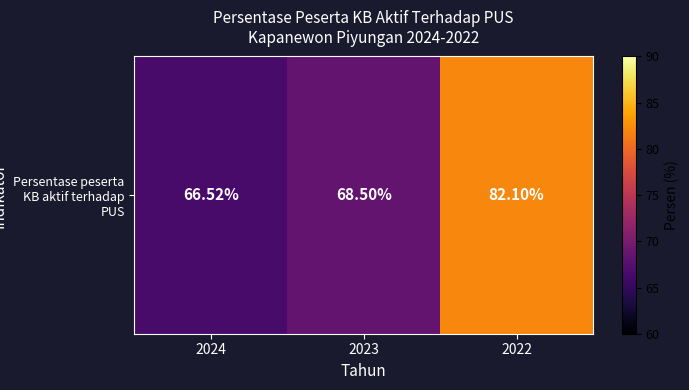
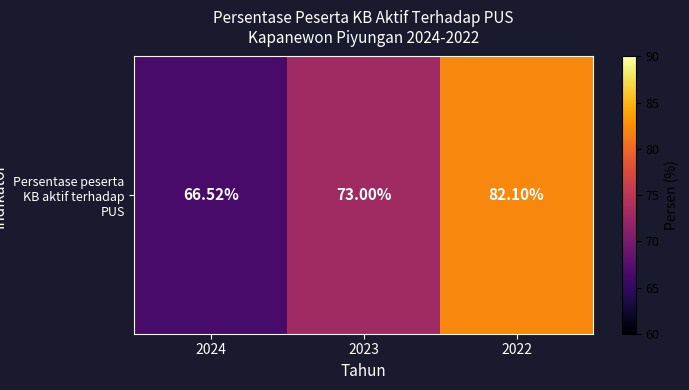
Persentase peserta KB aktif terhadap PUS, 2023: 68.50% -> 73.00%
